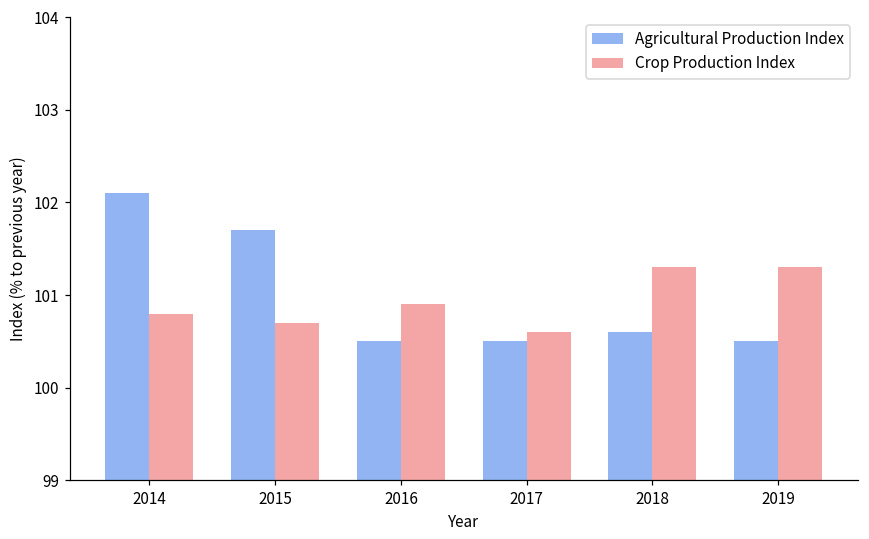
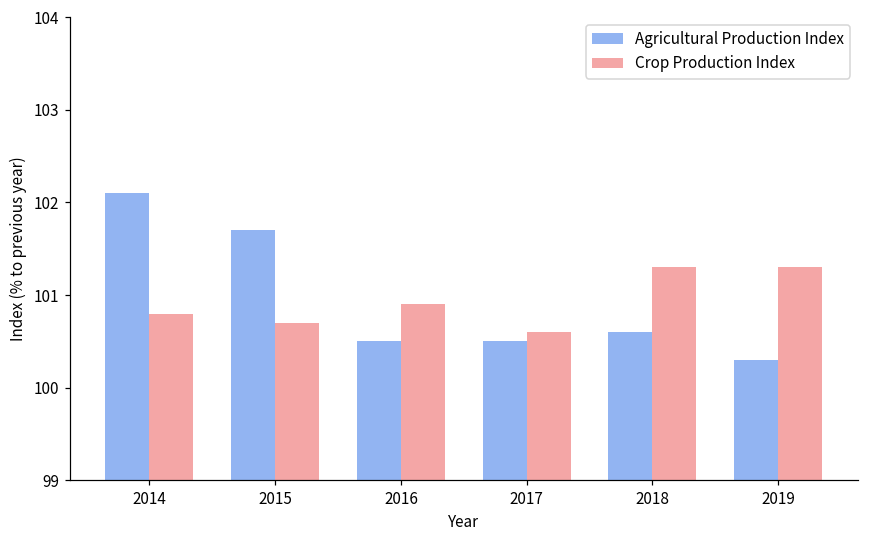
Agricultural Production Index, 2019: 100.5 -> 100.3
